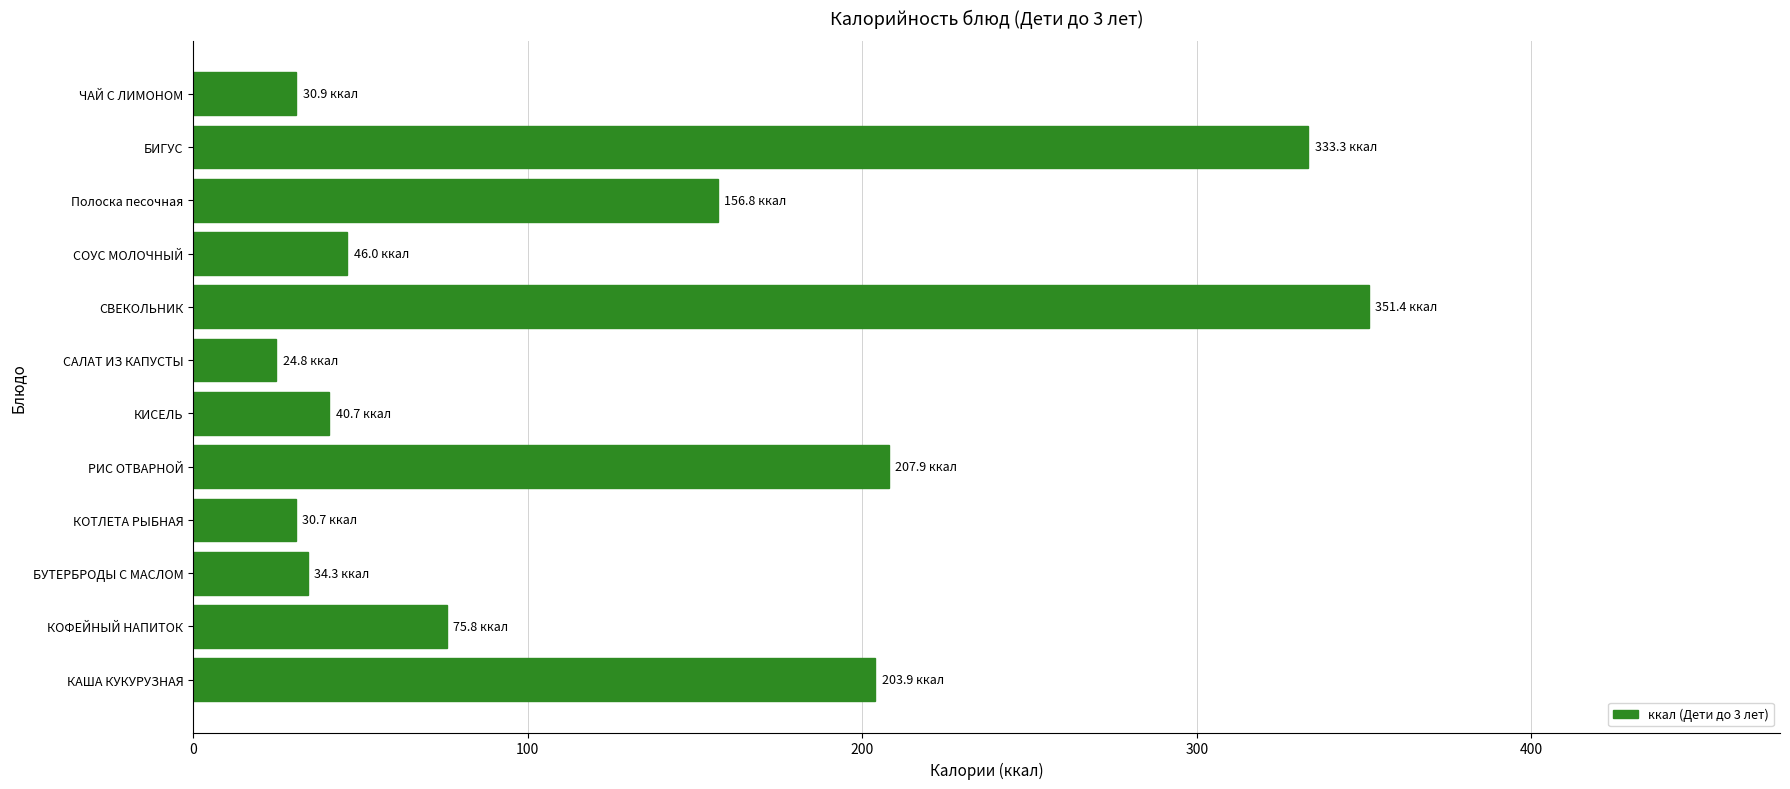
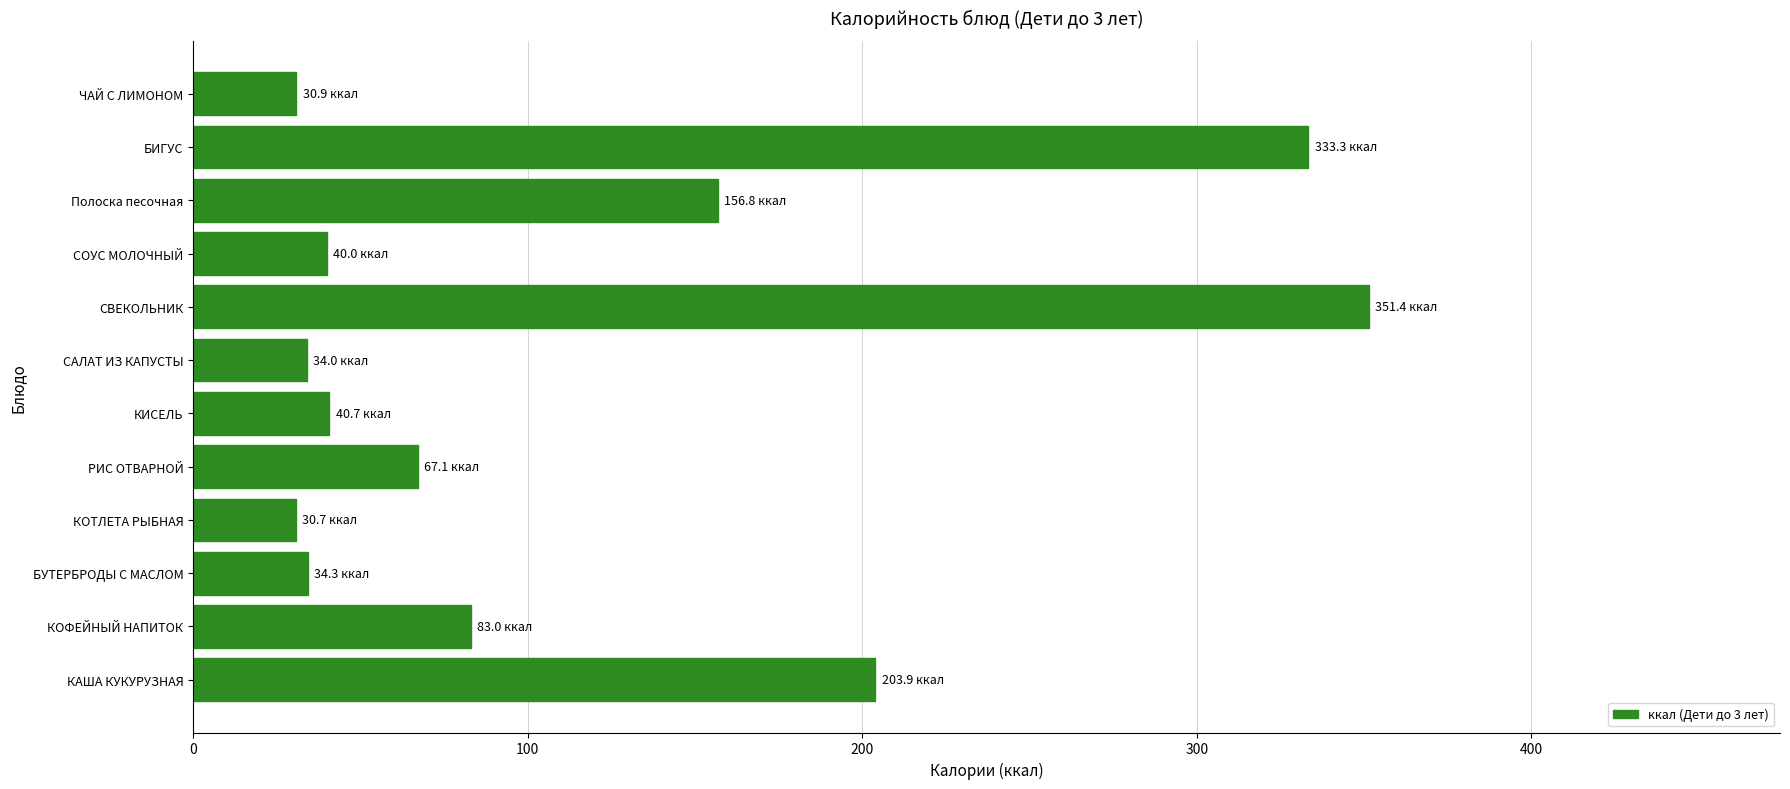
СОУС МОЛОЧНЫЙ: 46.0 -> 40.0
САЛАТ ИЗ КАПУСТЫ: 24.8 -> 34.0
РИС ОТВАРНОЙ: 207.9 -> 67.1
КОФЕЙНЫЙ НАПИТОК: 75.8 -> 83.0
